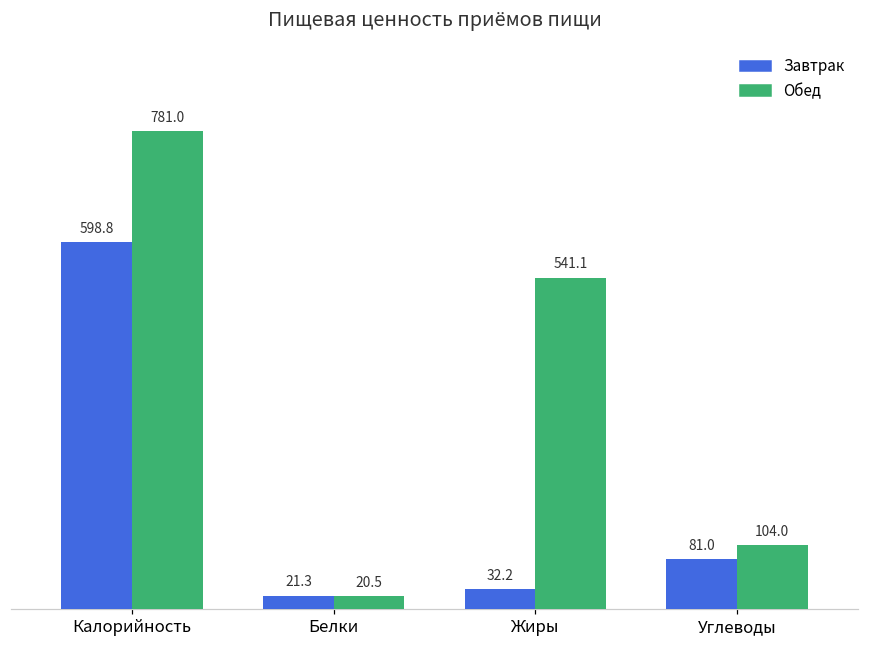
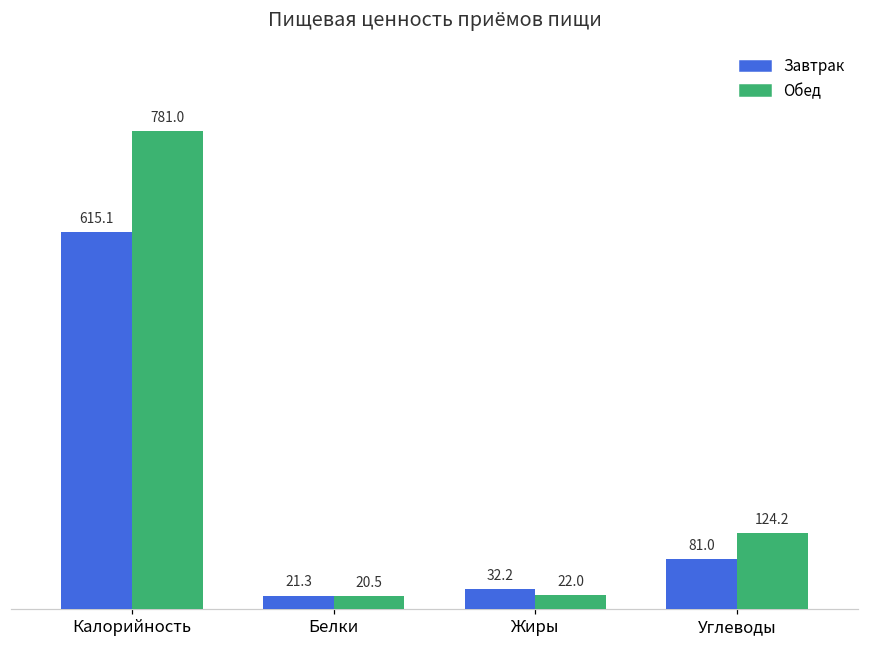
Завтрак, Калорийность: 598.8 -> 615.1
Обед, Жиры: 541.1 -> 22.0
Обед, Углеводы: 104.0 -> 124.2
